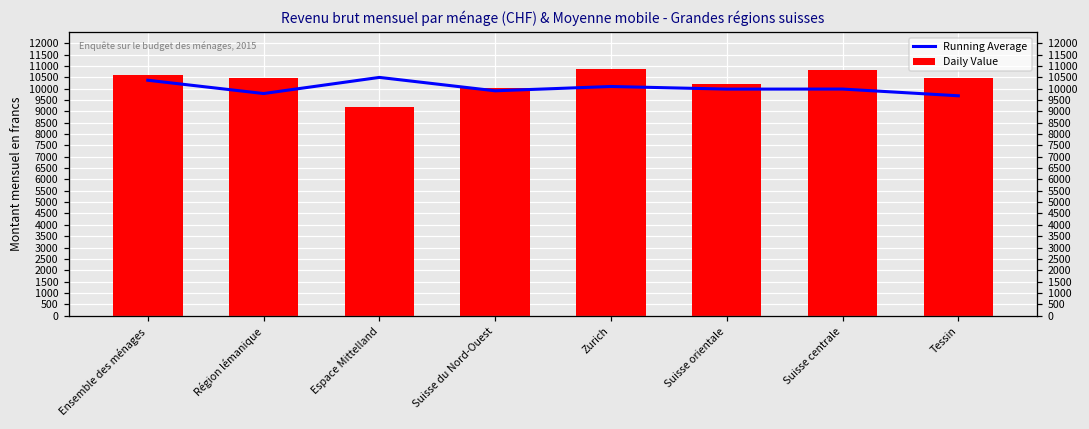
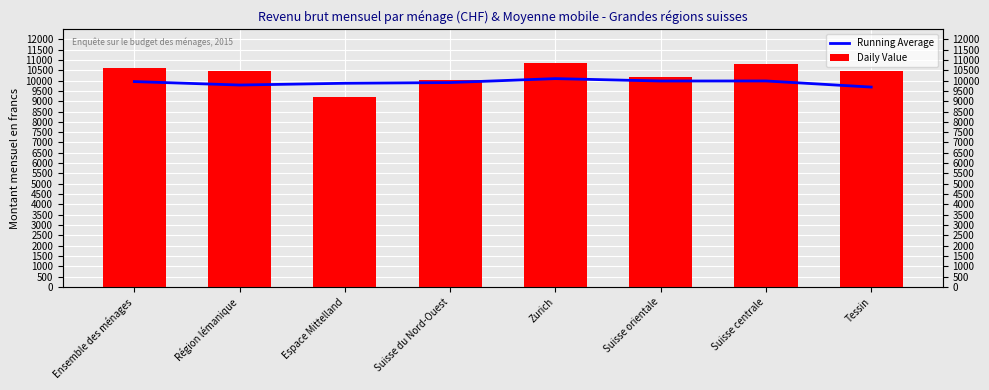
Running Average, Ensemble des ménages: 10400 -> 10000
Running Average, Espace Mittelland: 10500 -> 9900
